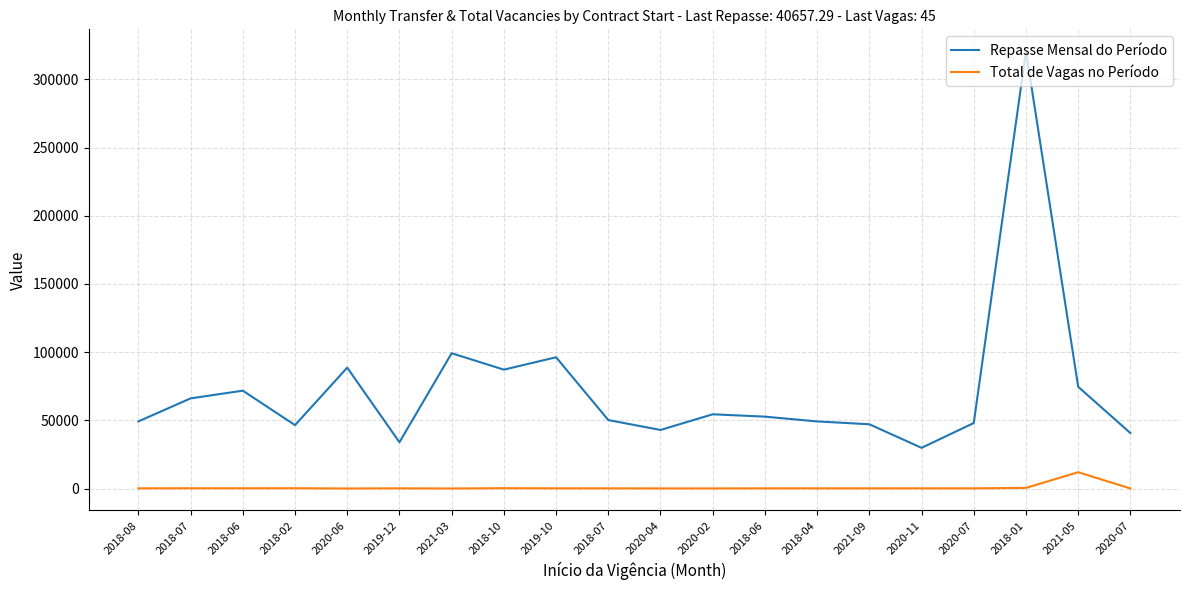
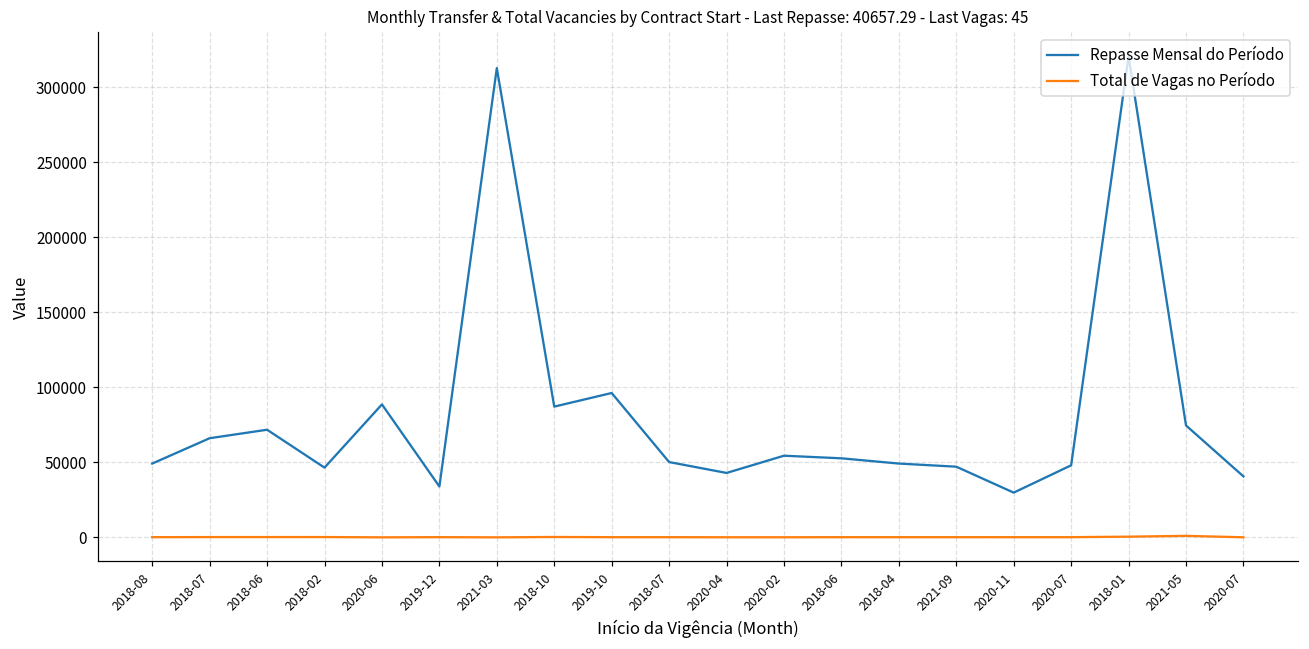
Repasse Mensal do Período, 2021-03: 99000 -> 313000
Total de Vagas no Período, 2021-05: 12000 -> 1000
